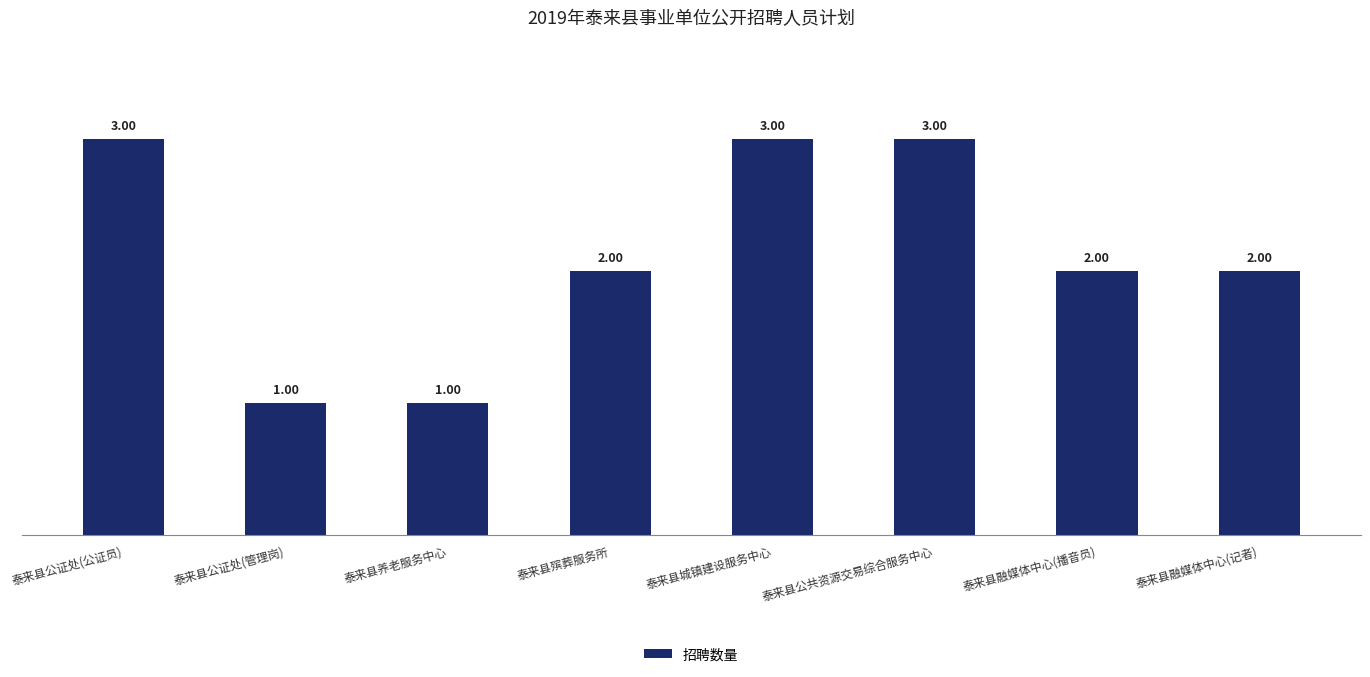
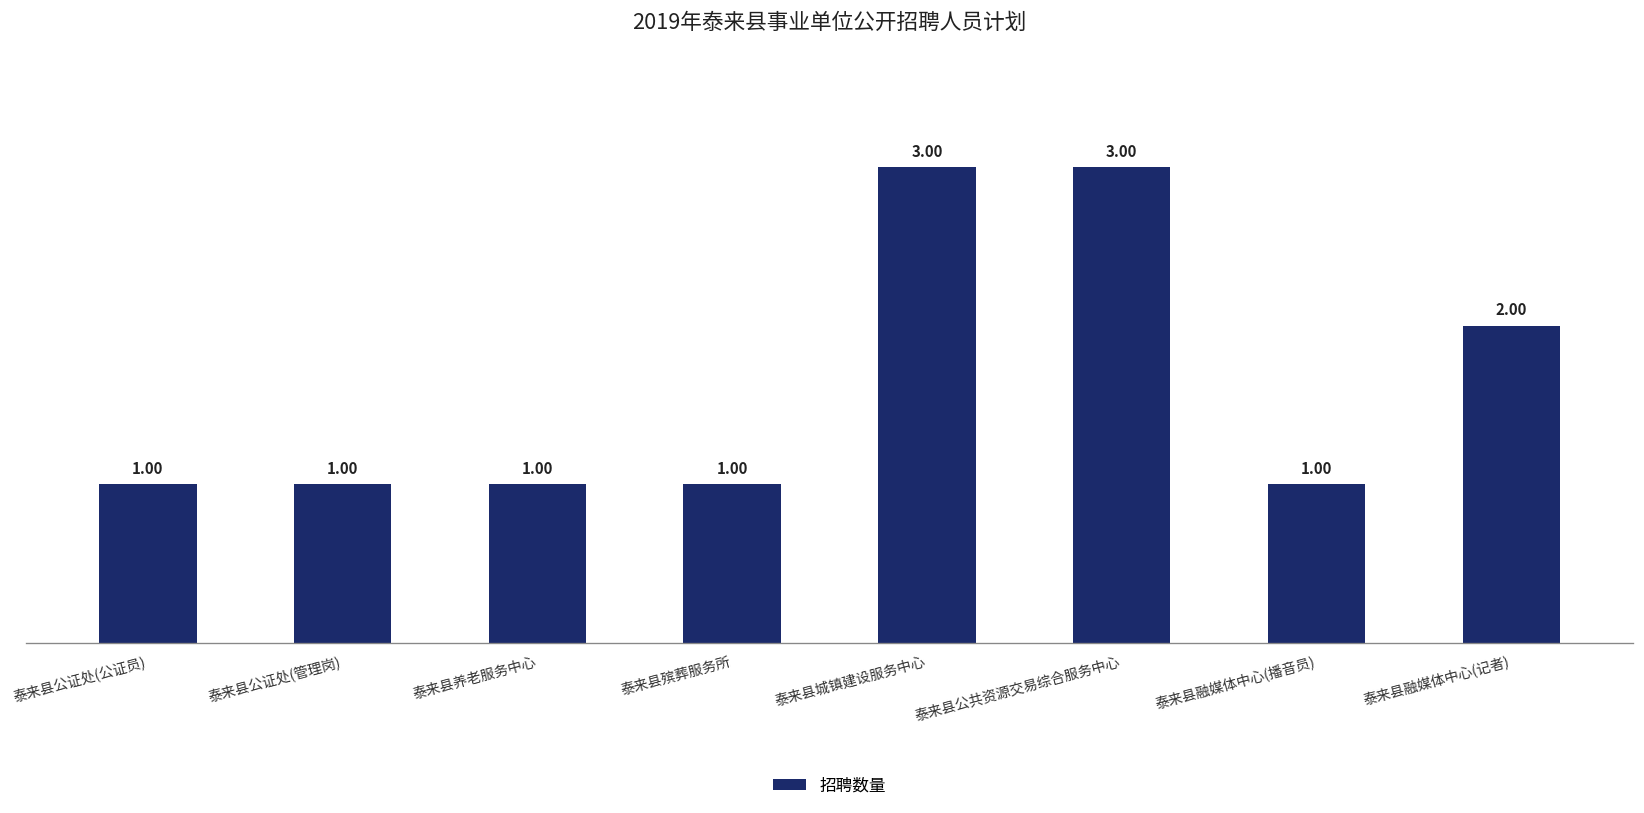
泰来县公证处(公证员): 3.00 -> 1.00
泰来县殡葬服务所: 2.00 -> 1.00
泰来县融媒体中心(播音员): 2.00 -> 1.00
